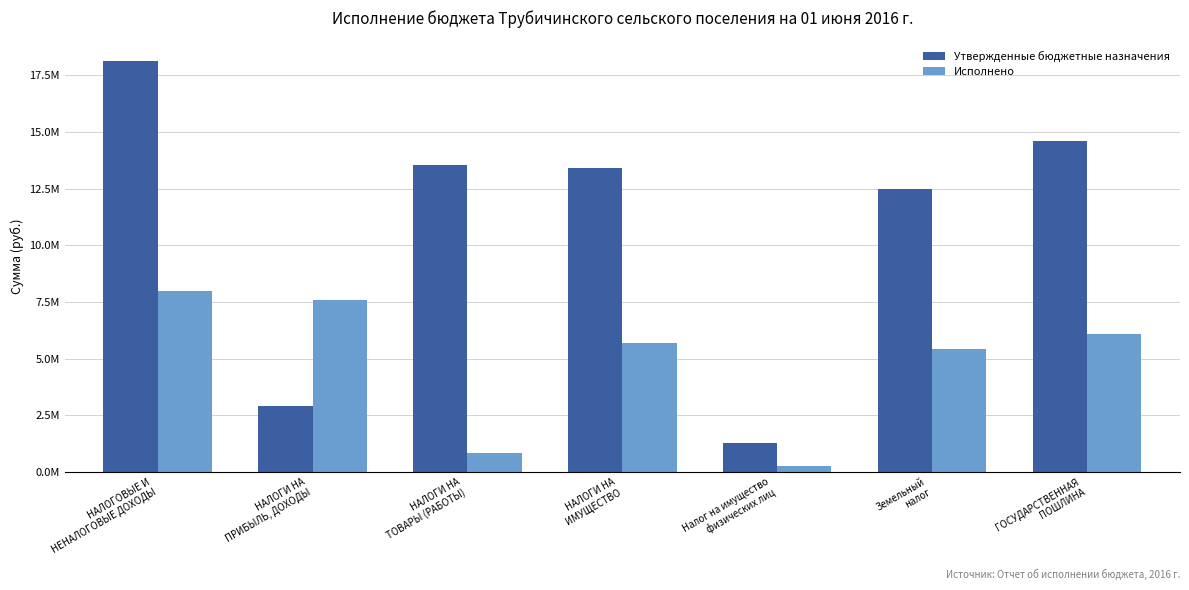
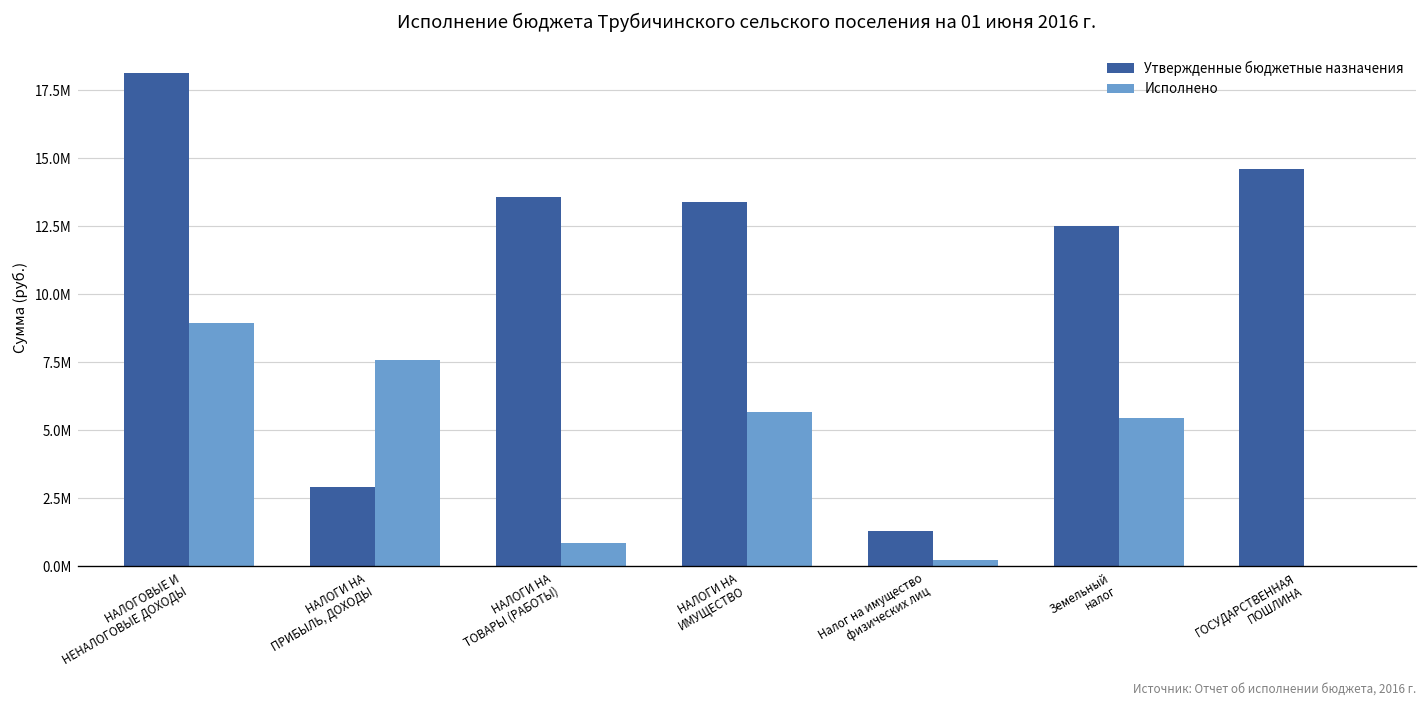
Исполнено, НАЛОГОВЫЕ И НЕНАЛОГОВЫЕ ДОХОДЫ: 8000000 -> 8900000
Исполнено, ГОСУДАРСТВЕННАЯ ПОШЛИНА: 6100000 -> 0
